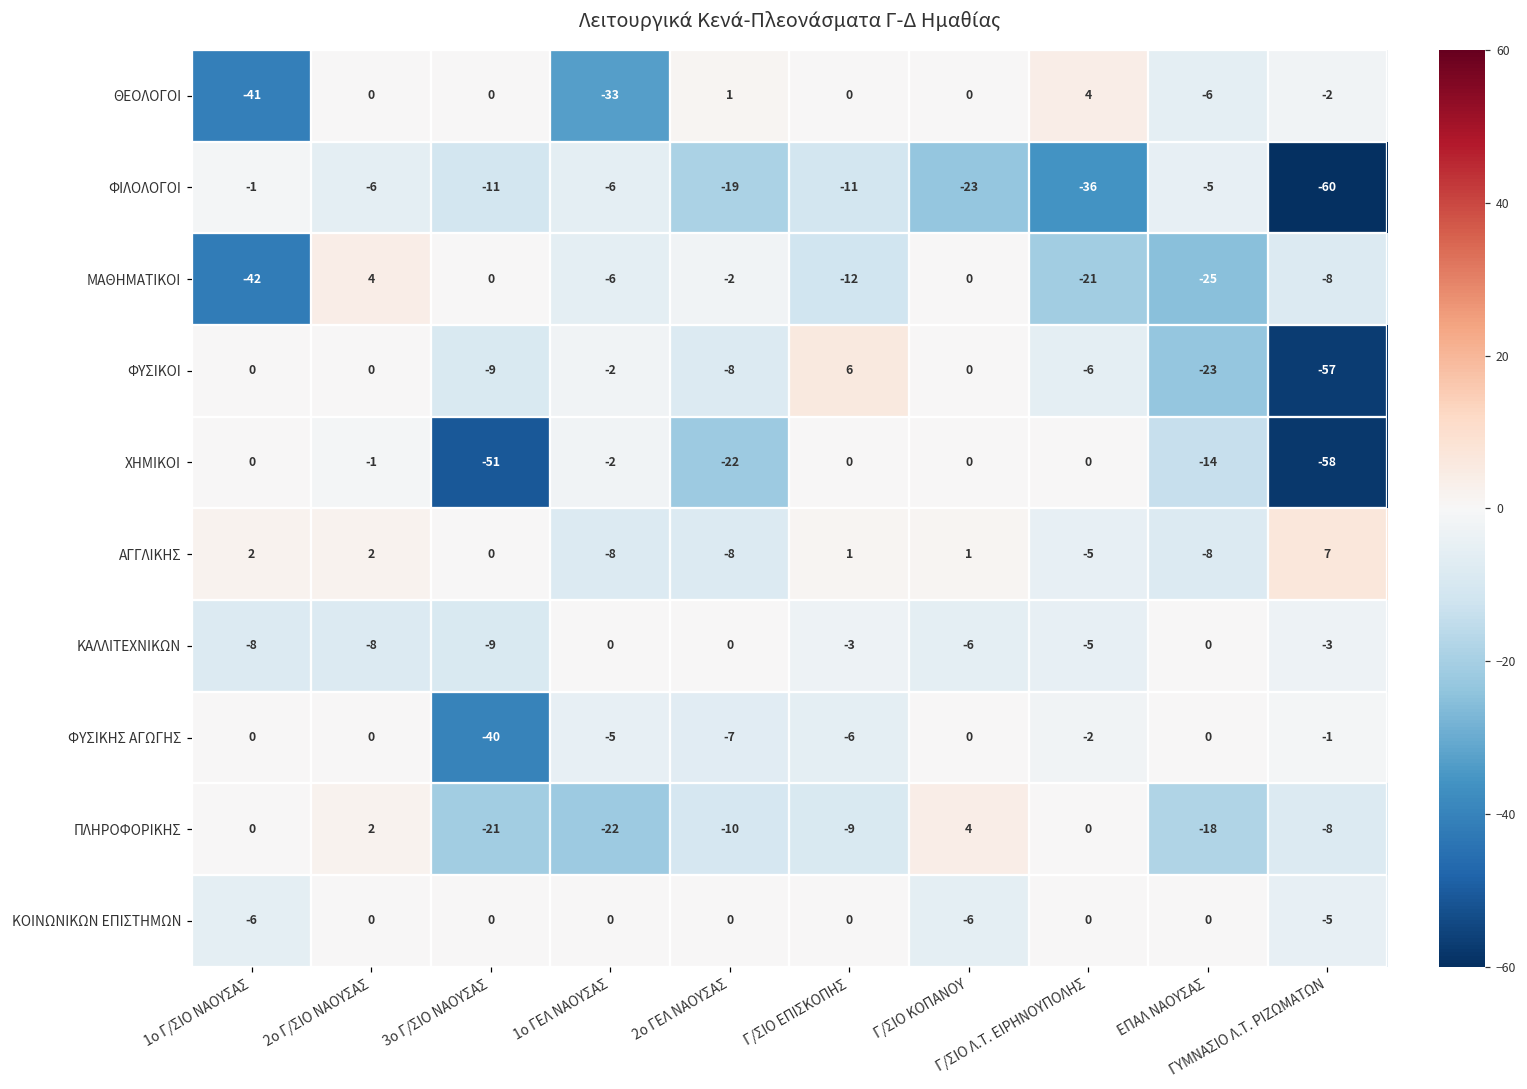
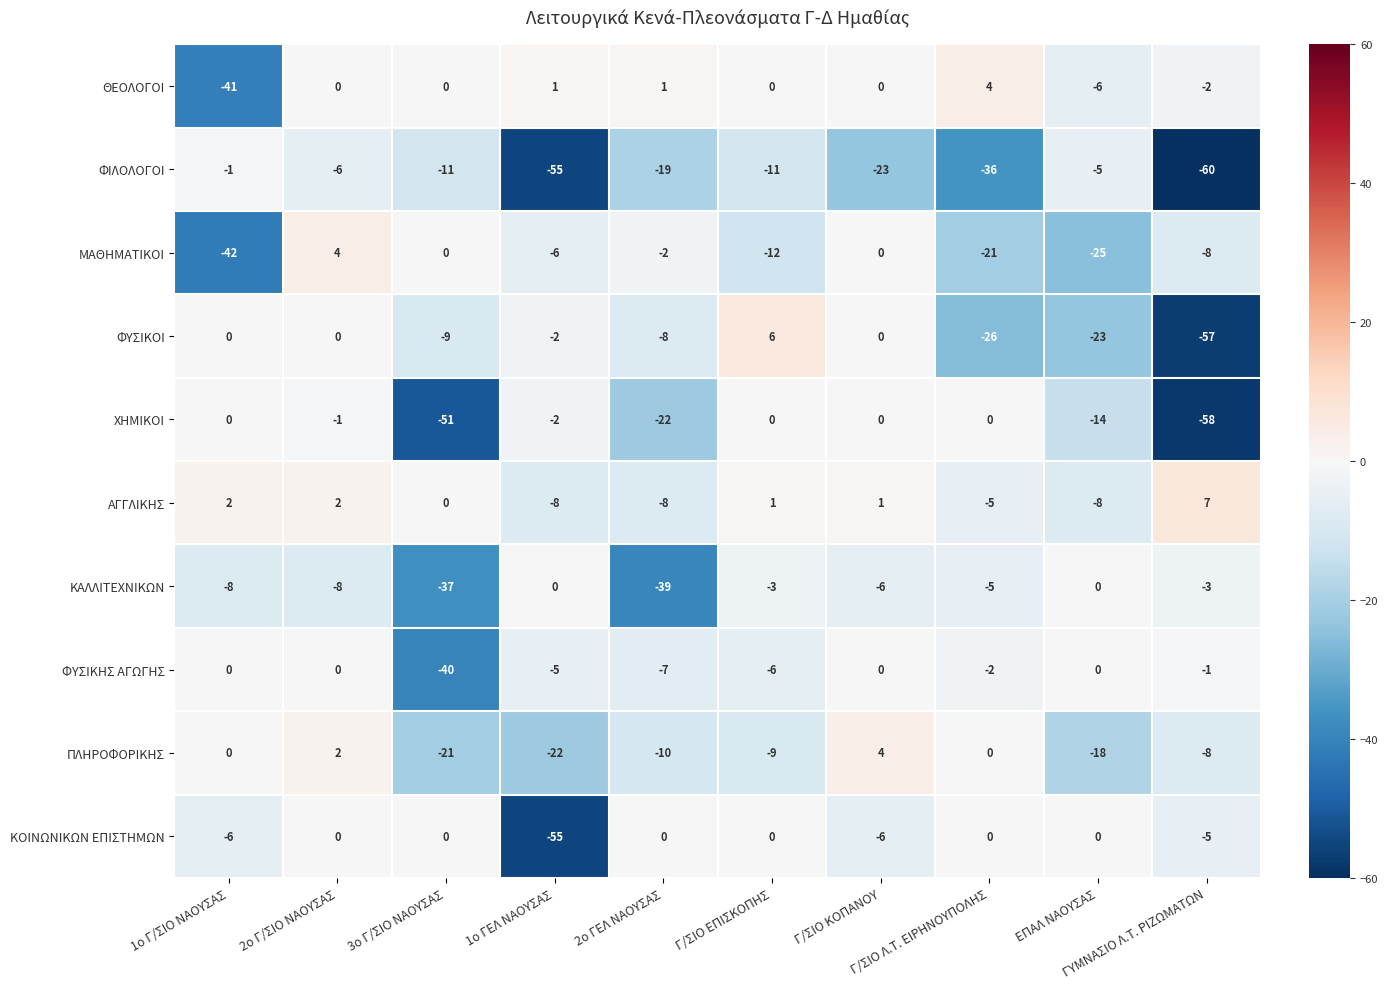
ΘΕΟΛΟΓΟΙ, 1ο ΓΕΛ ΝΑΟΥΣΑΣ: -33 -> 1
ΦΙΛΟΛΟΓΟΙ, 1ο ΓΕΛ ΝΑΟΥΣΑΣ: -6 -> -55
ΦΥΣΙΚΟΙ, Γ/ΣΙΟ Λ.Τ. ΕΙΡΗΝΟΥΠΟΛΗΣ: -6 -> -26
ΚΑΛΛΙΤΕΧΝΙΚΩΝ, 3ο Γ/ΣΙΟ ΝΑΟΥΣΑΣ: -9 -> -37
ΚΑΛΛΙΤΕΧΝΙΚΩΝ, 2ο ΓΕΛ ΝΑΟΥΣΑΣ: 0 -> -39
ΚΟΙΝΩΝΙΚΩΝ ΕΠΙΣΤΗΜΩΝ, 1ο ΓΕΛ ΝΑΟΥΣΑΣ: 0 -> -55
